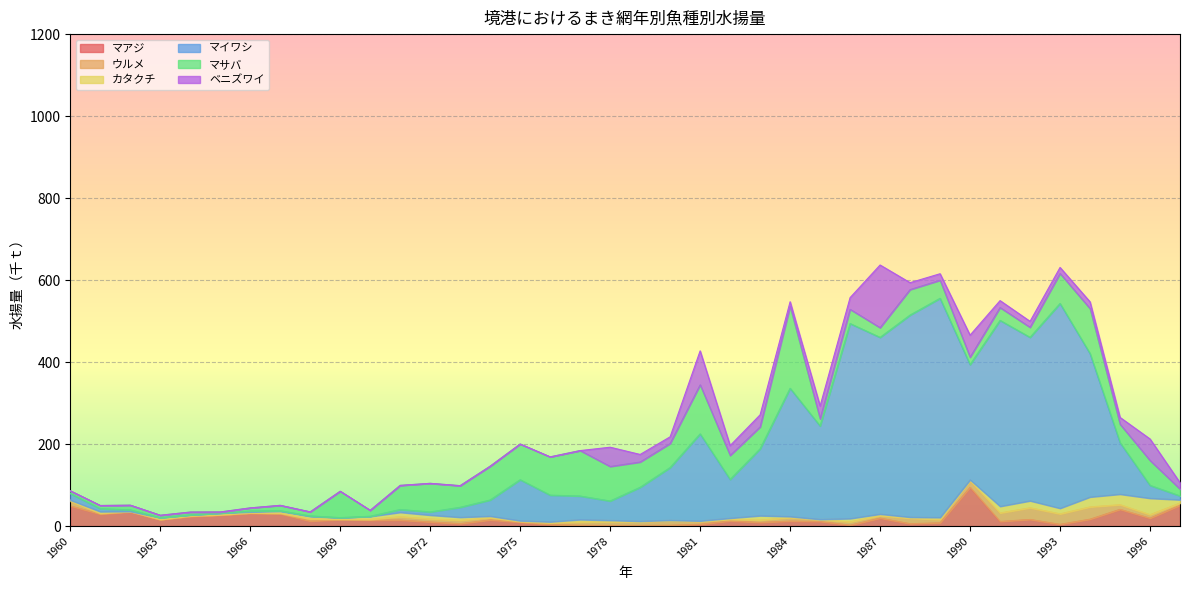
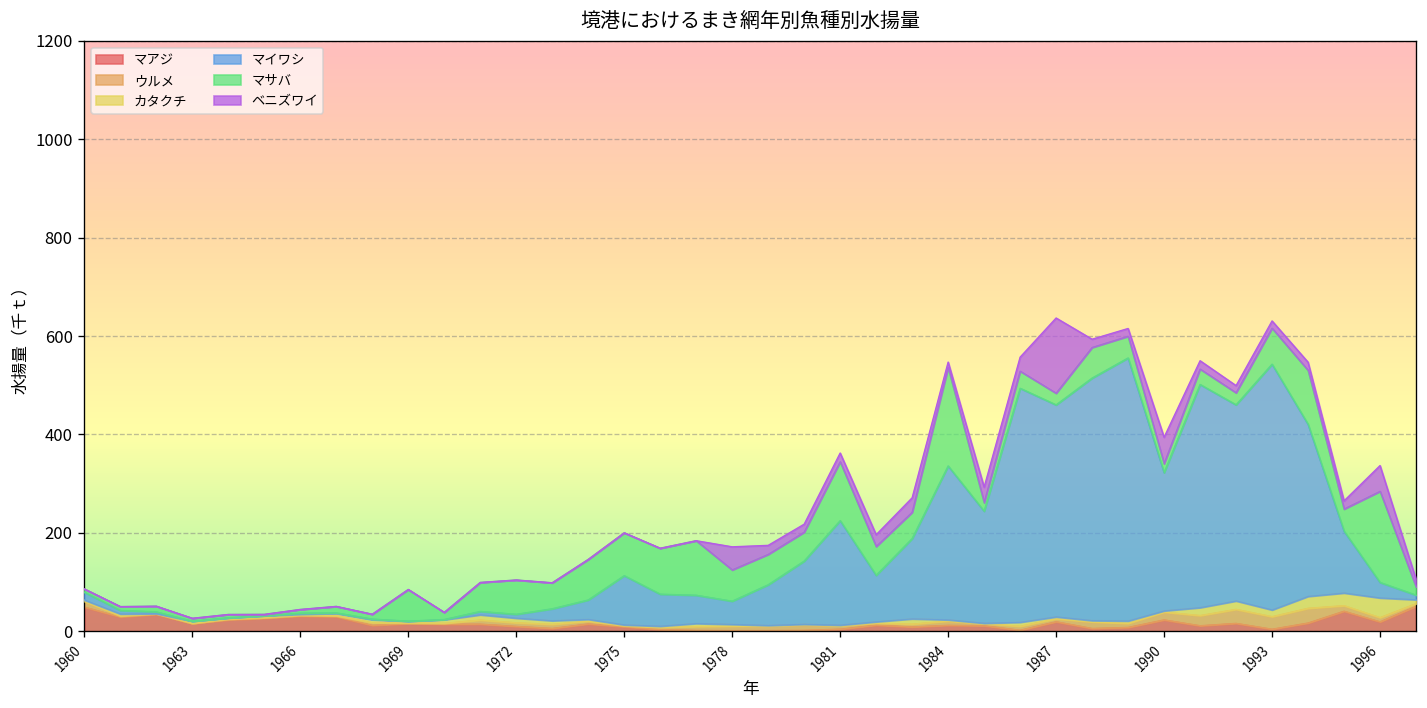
マサバ, 1978: 80 -> 60
ベニズワイ, 1981: 80 -> 20
マアジ, 1990: 90 -> 20
マサバ, 1996: 60 -> 190
